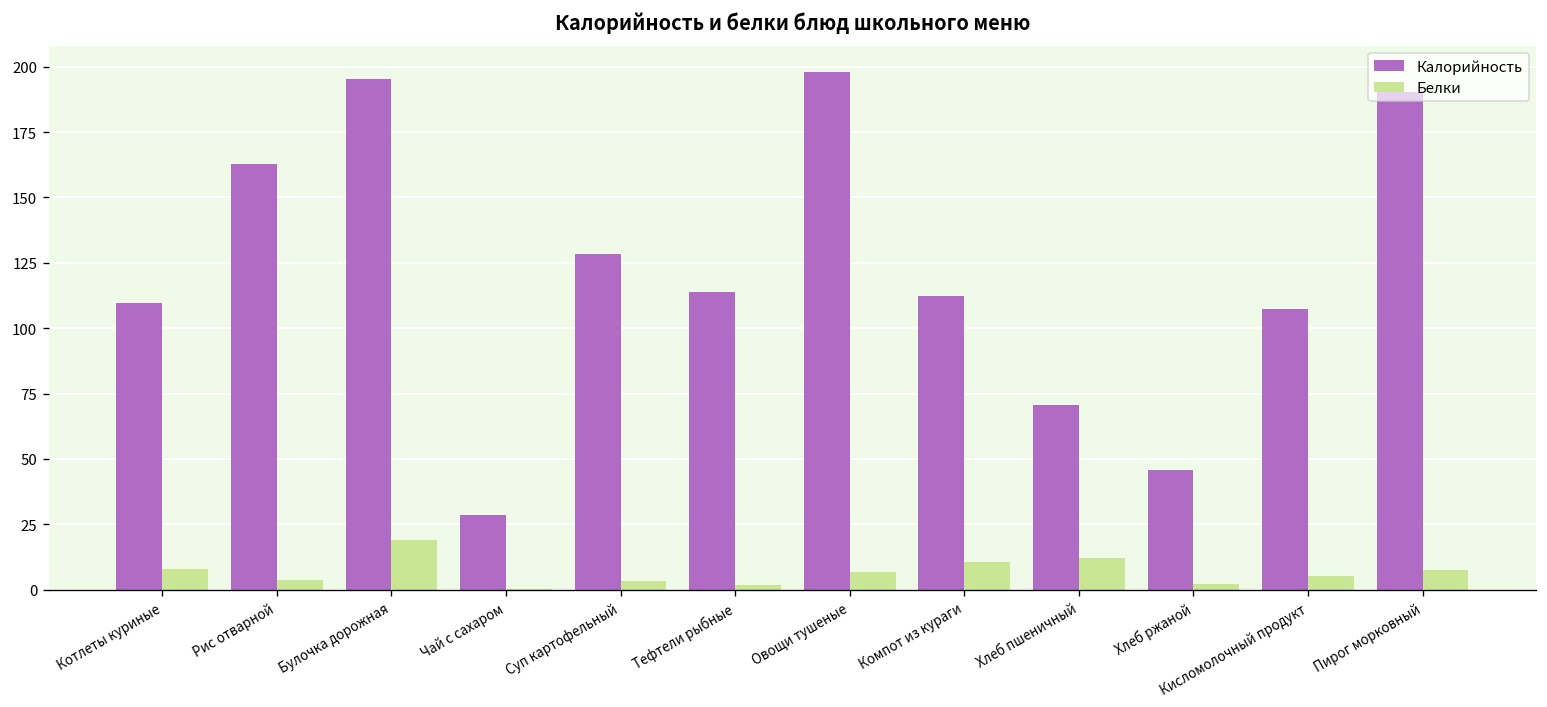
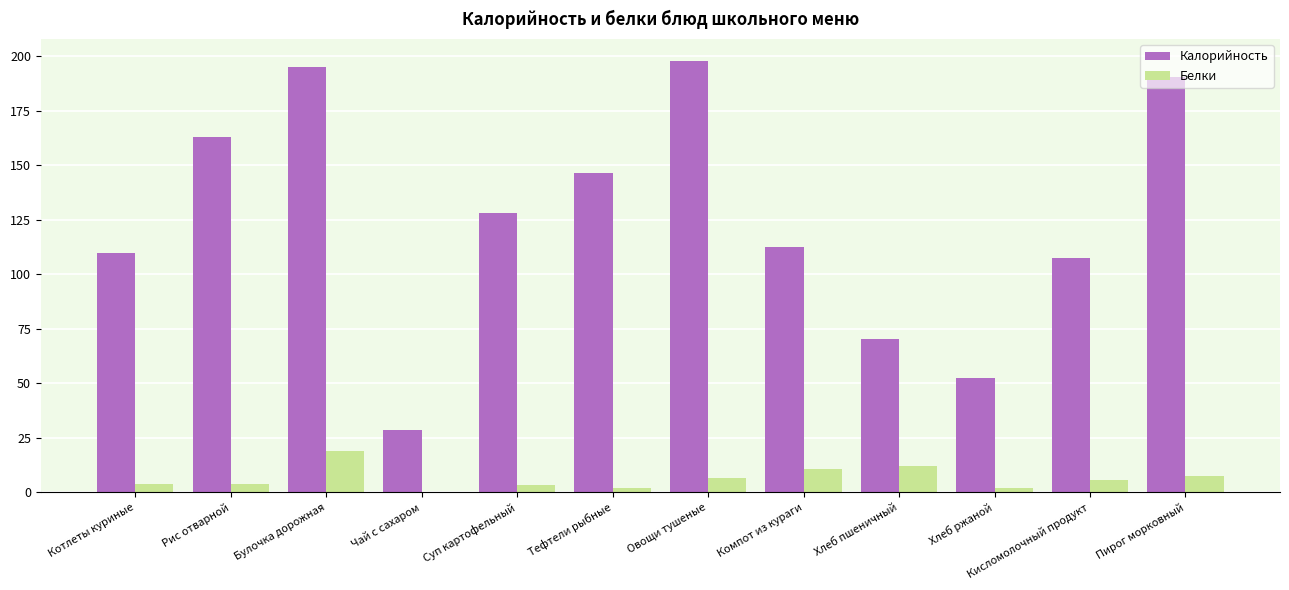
Белки, Котлеты куриные: 8 -> 4
Калорийность, Тефтели рыбные: 114 -> 147
Калорийность, Хлеб ржаной: 46 -> 52
